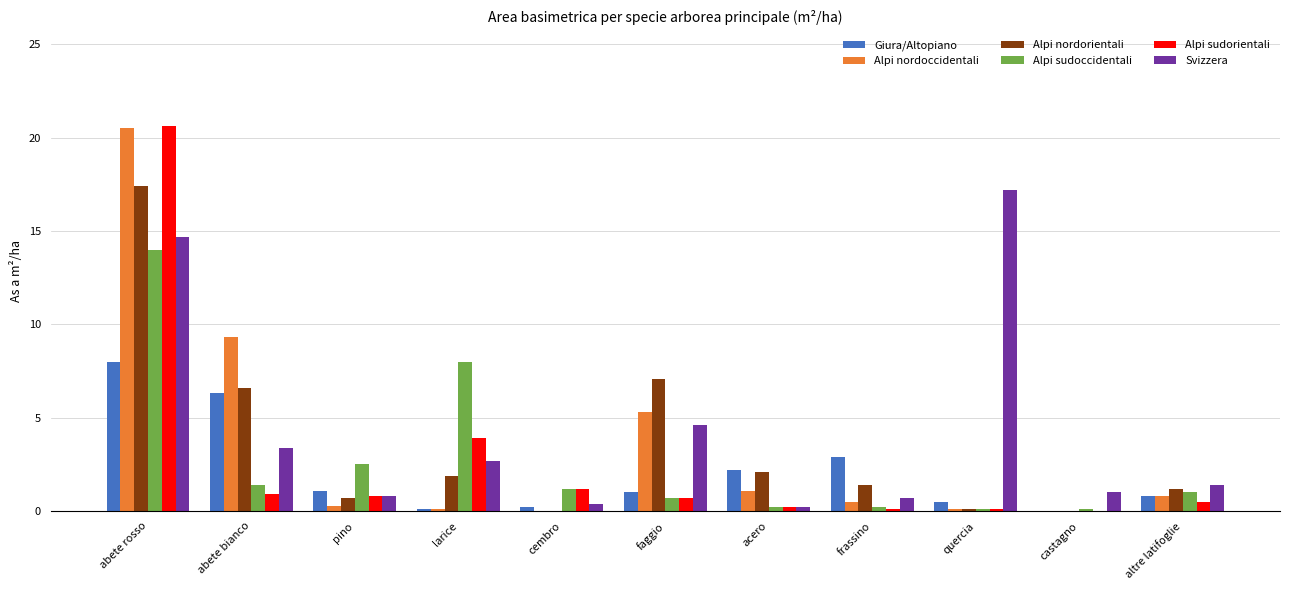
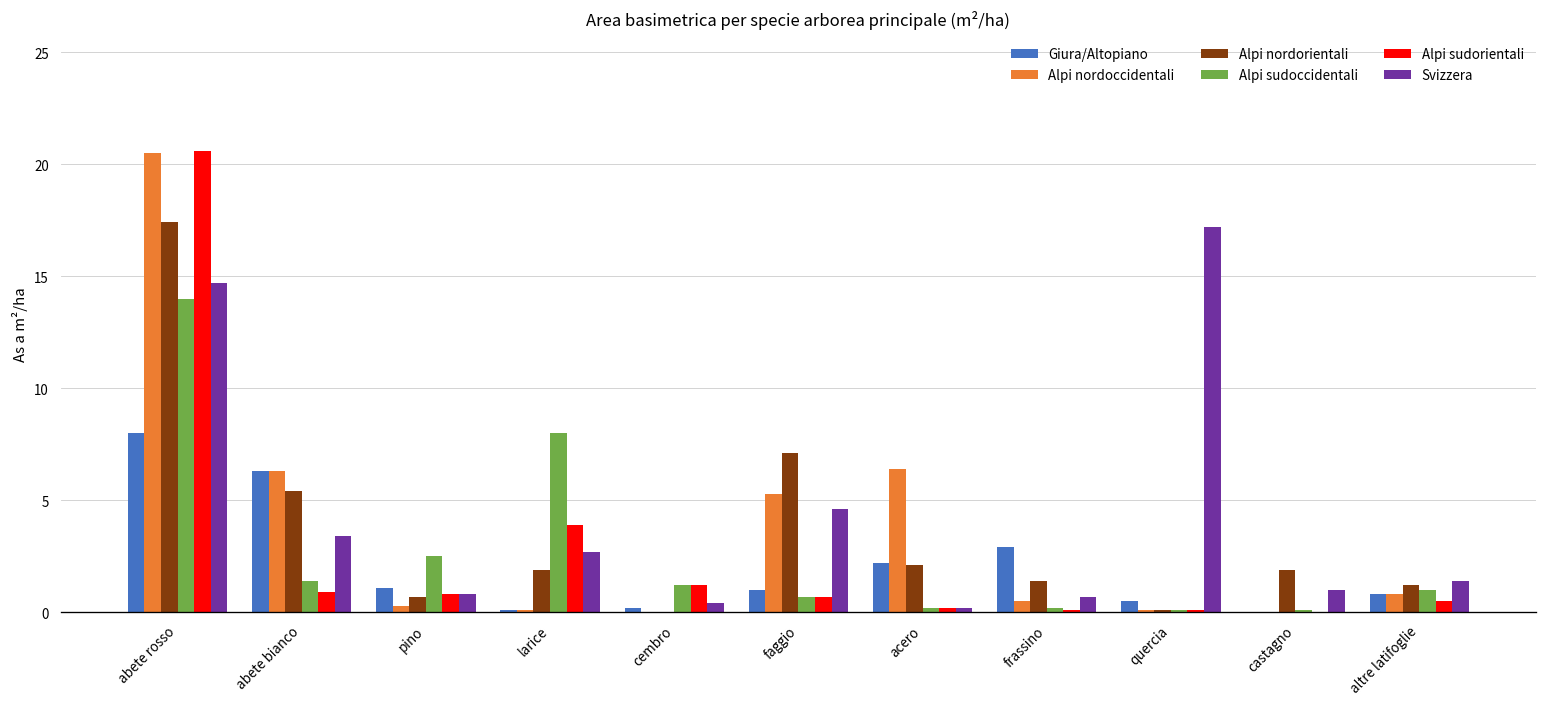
Alpi nordoccidentali, abete bianco: 9.3 -> 6.3
Alpi nordorientali, abete bianco: 6.6 -> 5.4
Alpi nordoccidentali, acero: 1.1 -> 6.4
Alpi nordorientali, castagno: 0.0 -> 1.9
